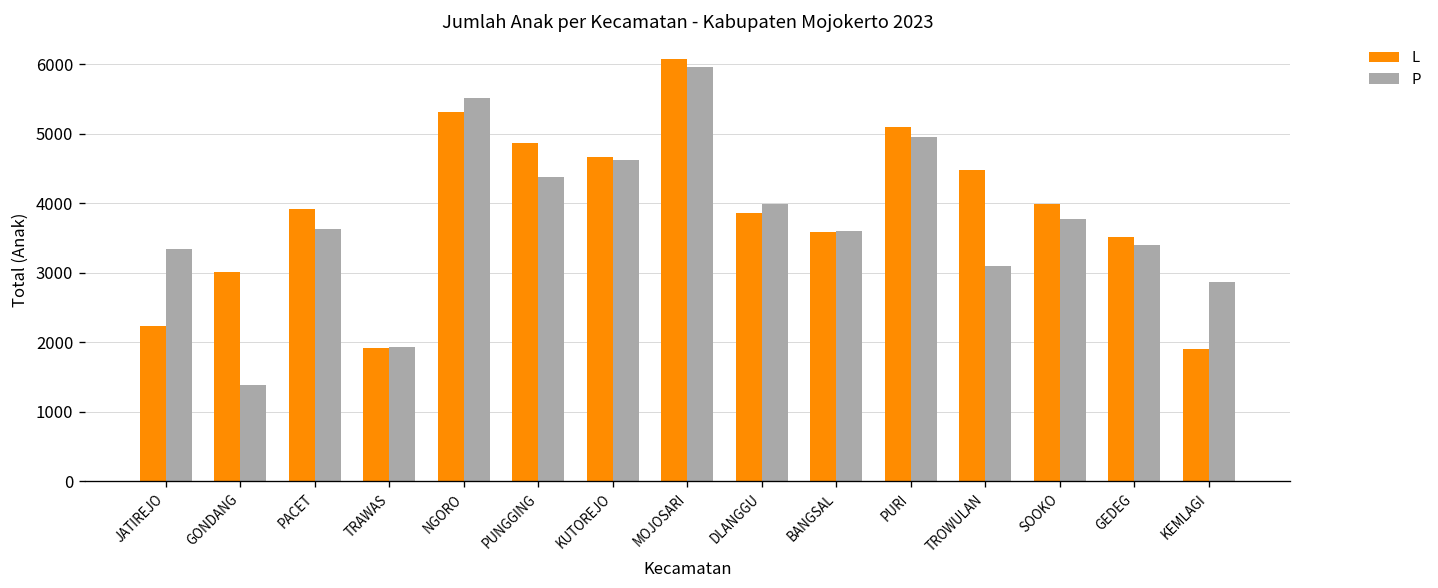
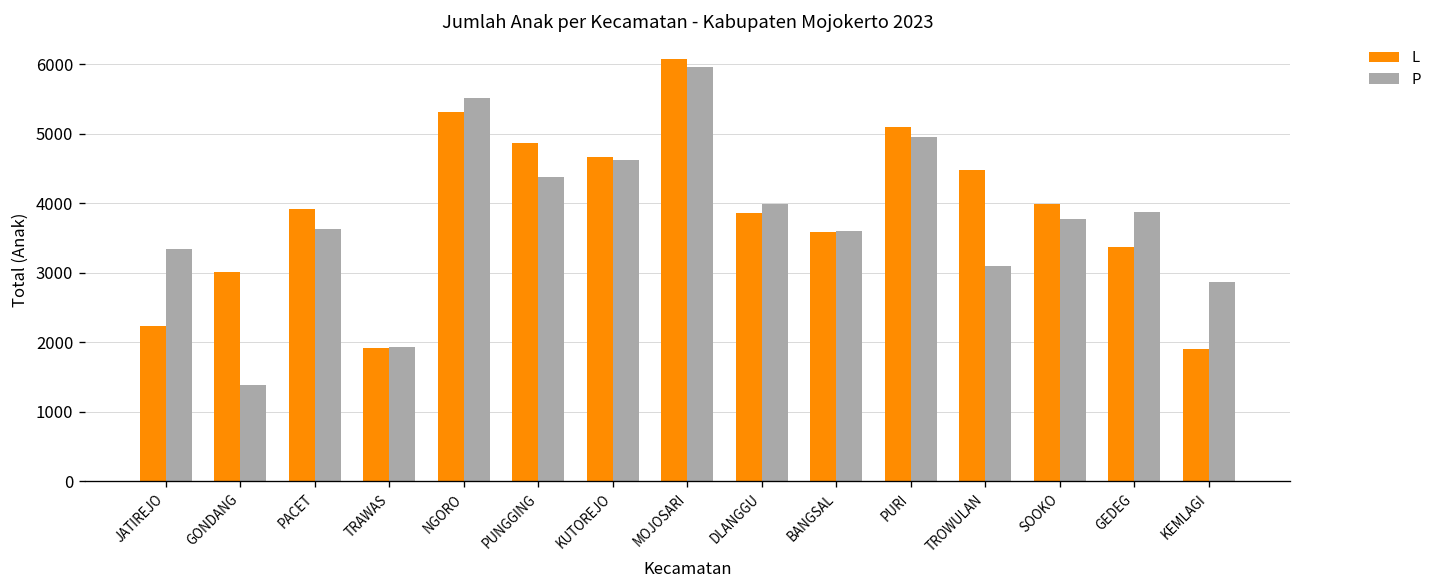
L, GEDEG: 3500 -> 3400
P, GEDEG: 3400 -> 3900
